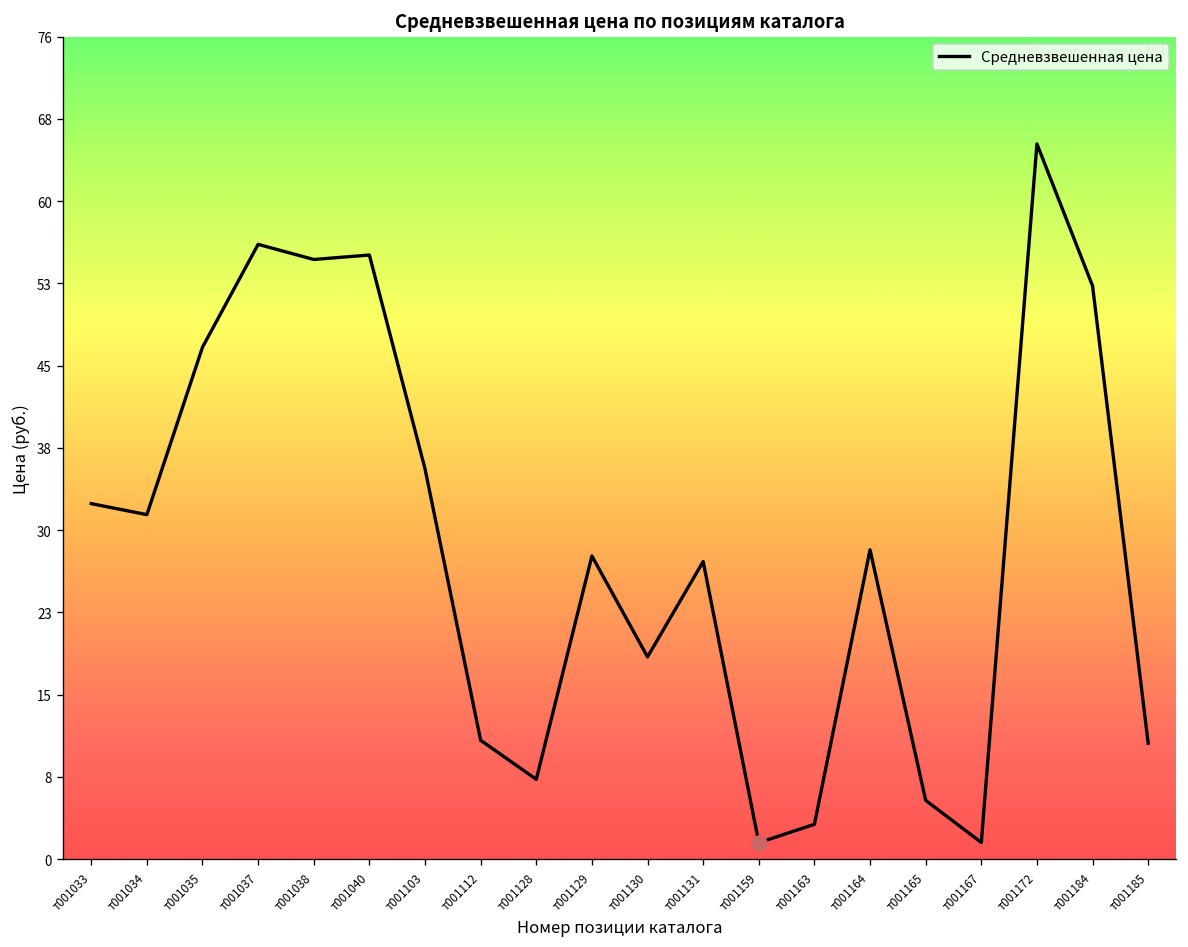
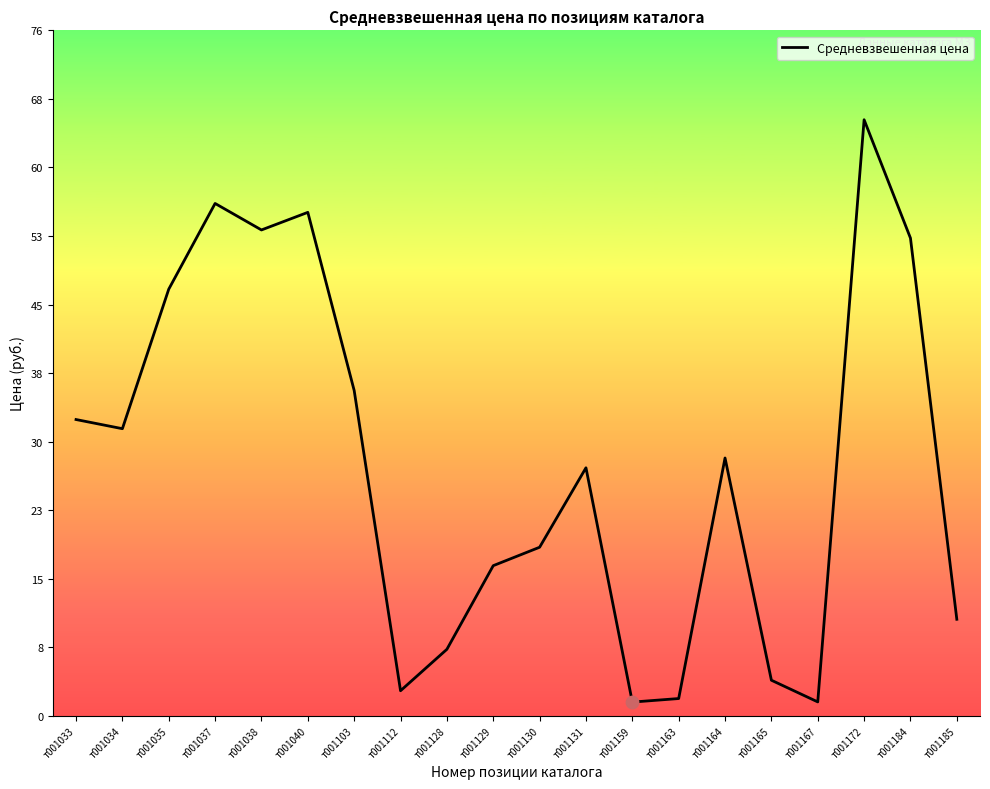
Средневзвешенная цена, т001038: 55 -> 54
Средневзвешенная цена, т001112: 11 -> 3
Средневзвешенная цена, т001129: 28 -> 17
Средневзвешенная цена, т001163: 3 -> 2
Средневзвешенная цена, т001165: 5 -> 4
